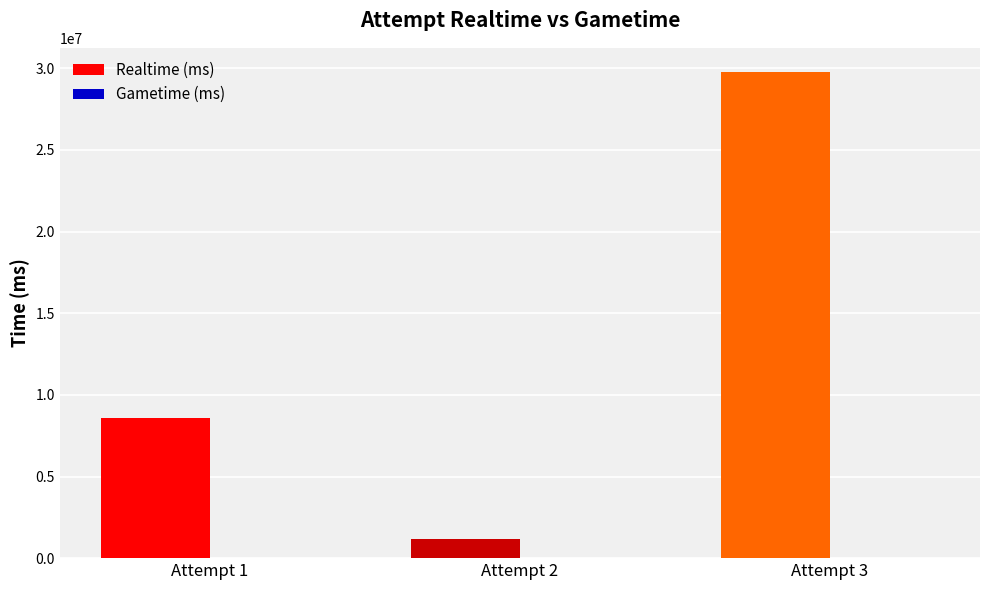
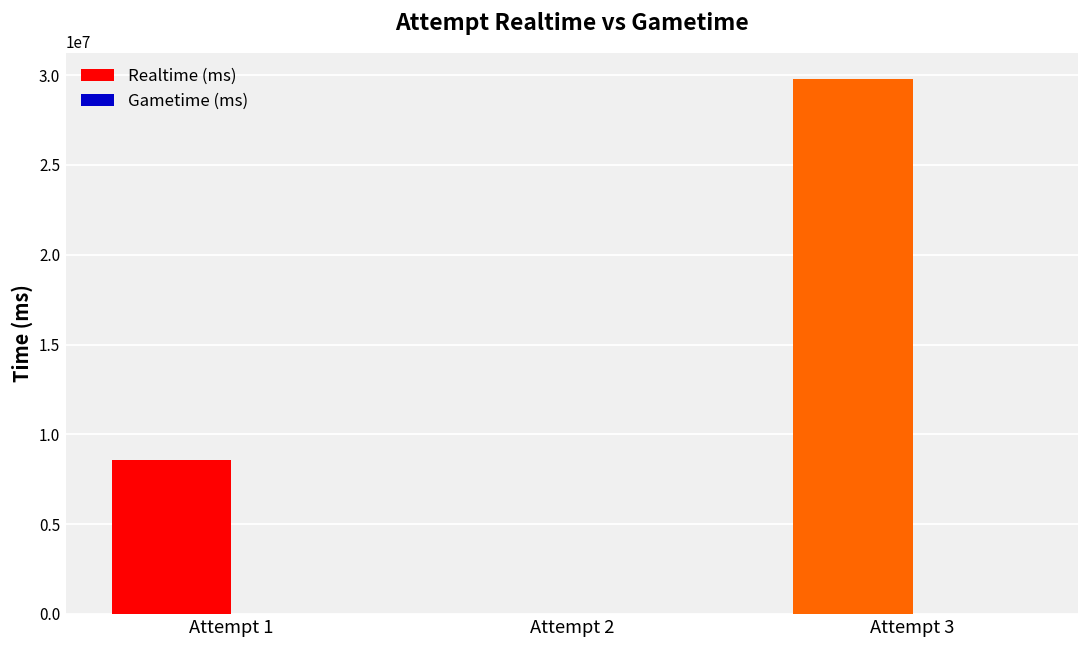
Realtime (ms), Attempt 2: 1200000 -> 0
